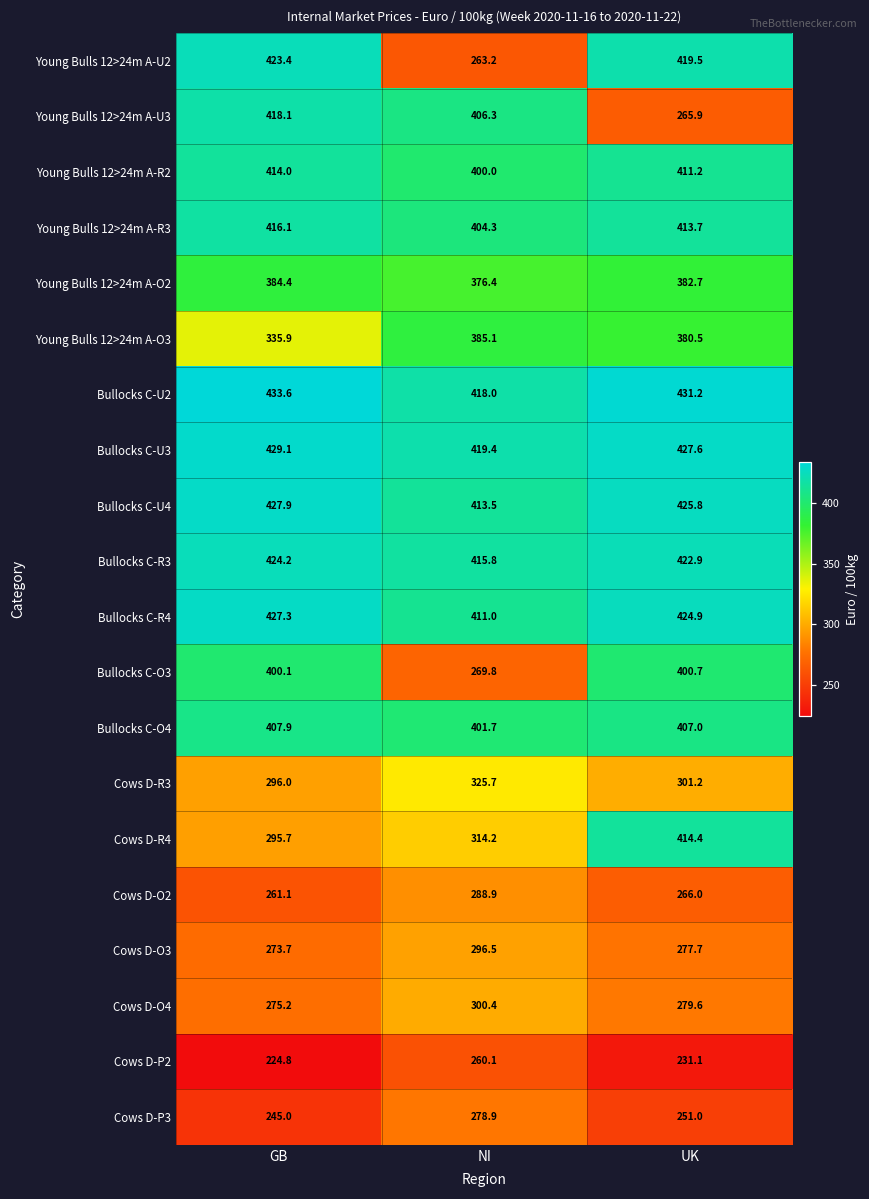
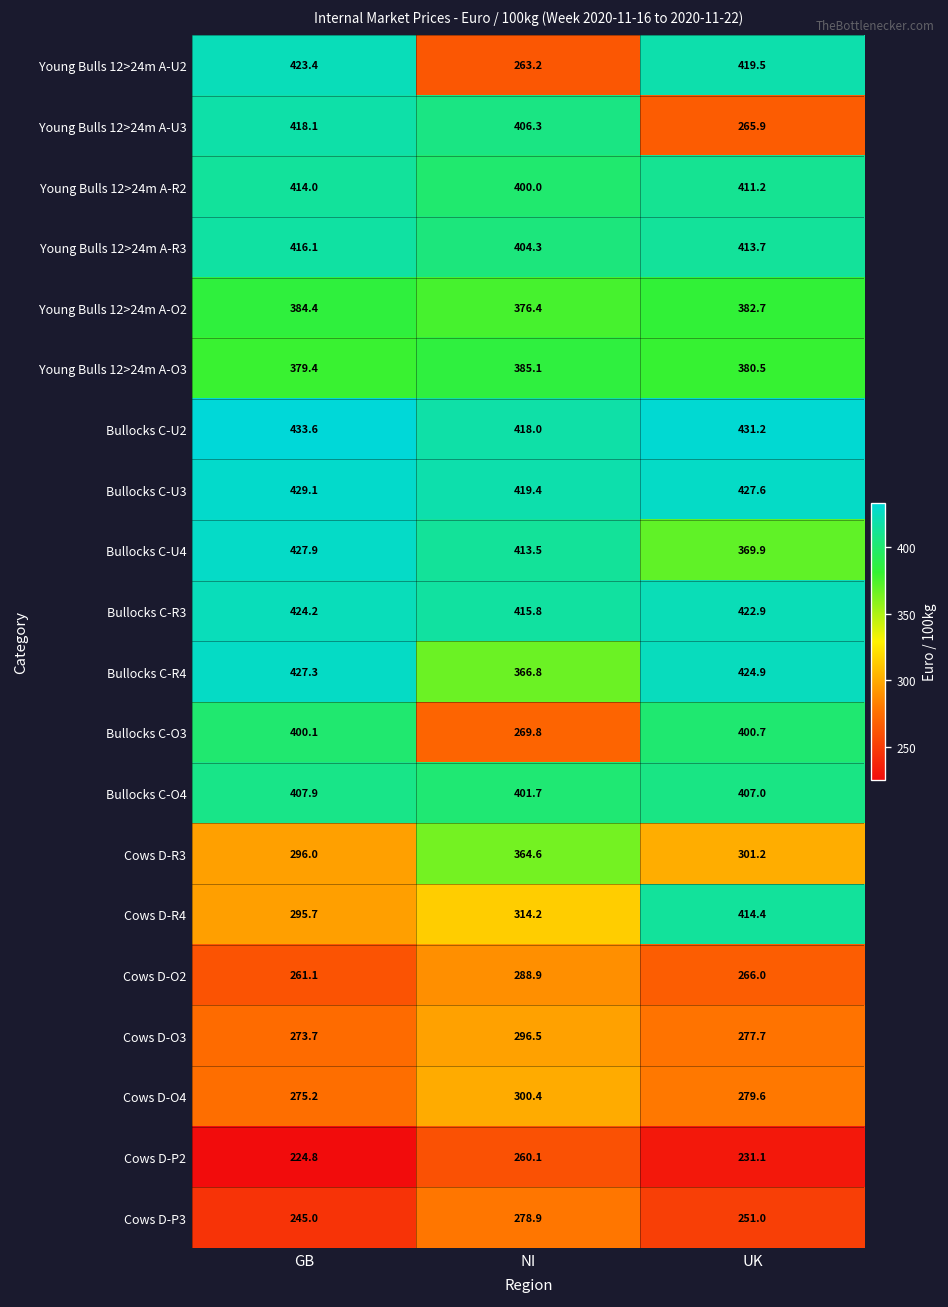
Young Bulls 12>24m A-O3, GB: 335.9 -> 379.4
Bullocks C-U4, UK: 425.8 -> 369.9
Bullocks C-R4, NI: 411.0 -> 366.8
Cows D-R3, NI: 325.7 -> 364.6
